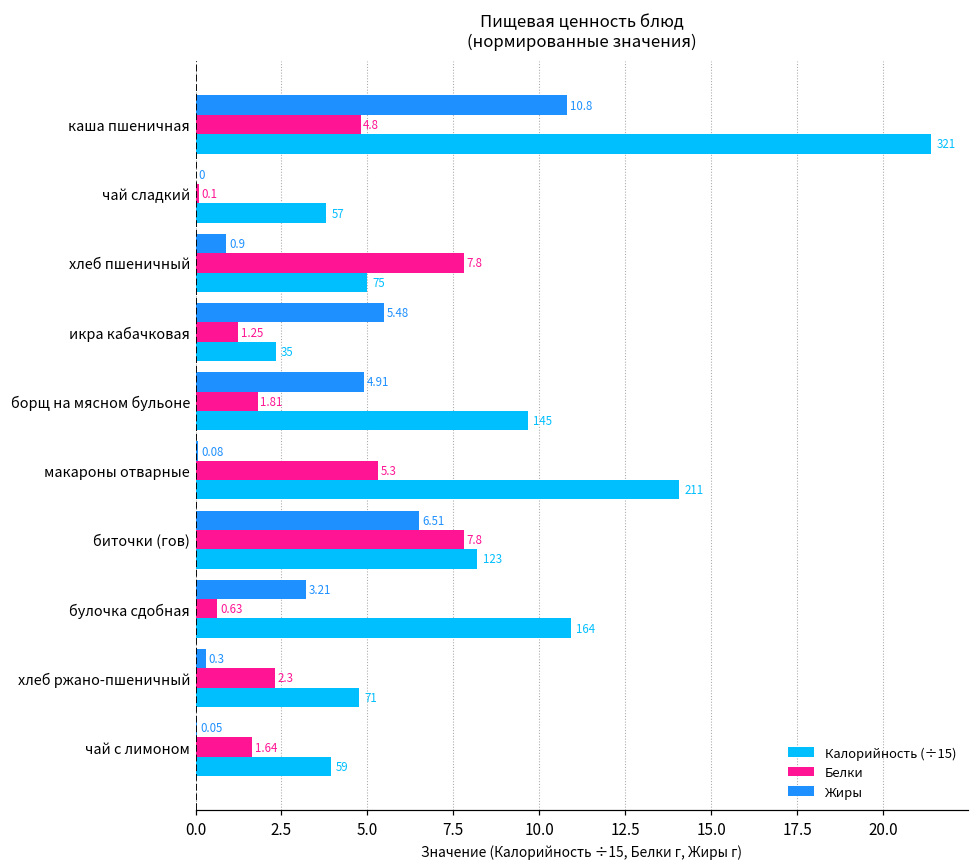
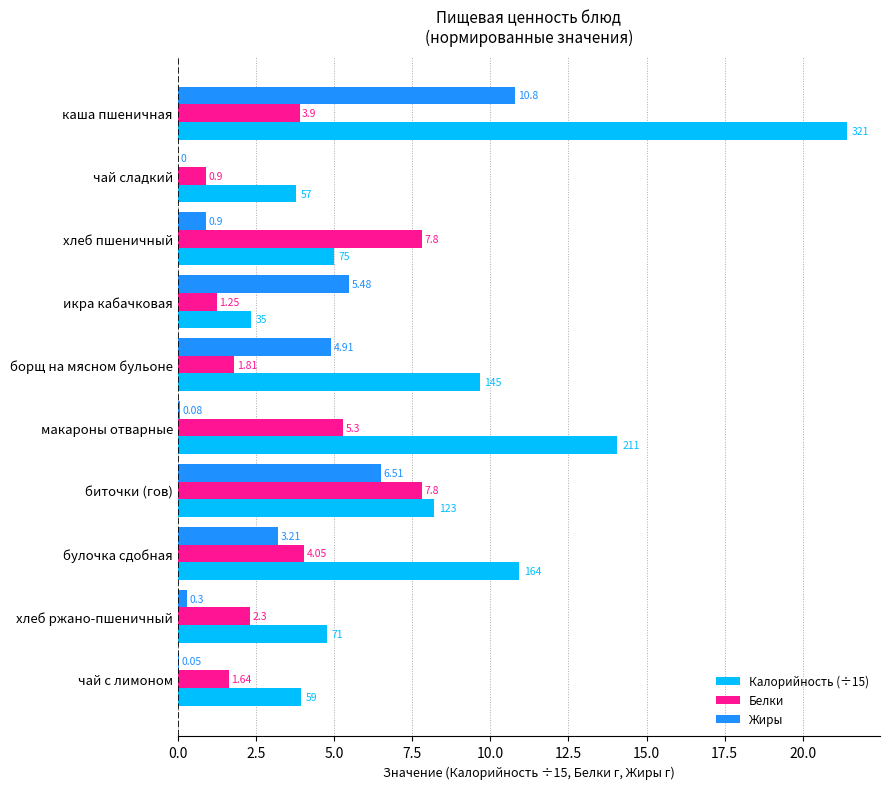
Белки, каша пшеничная: 4.8 -> 3.9
Белки, чай сладкий: 0.1 -> 0.9
Белки, булочка сдобная: 0.63 -> 4.05
